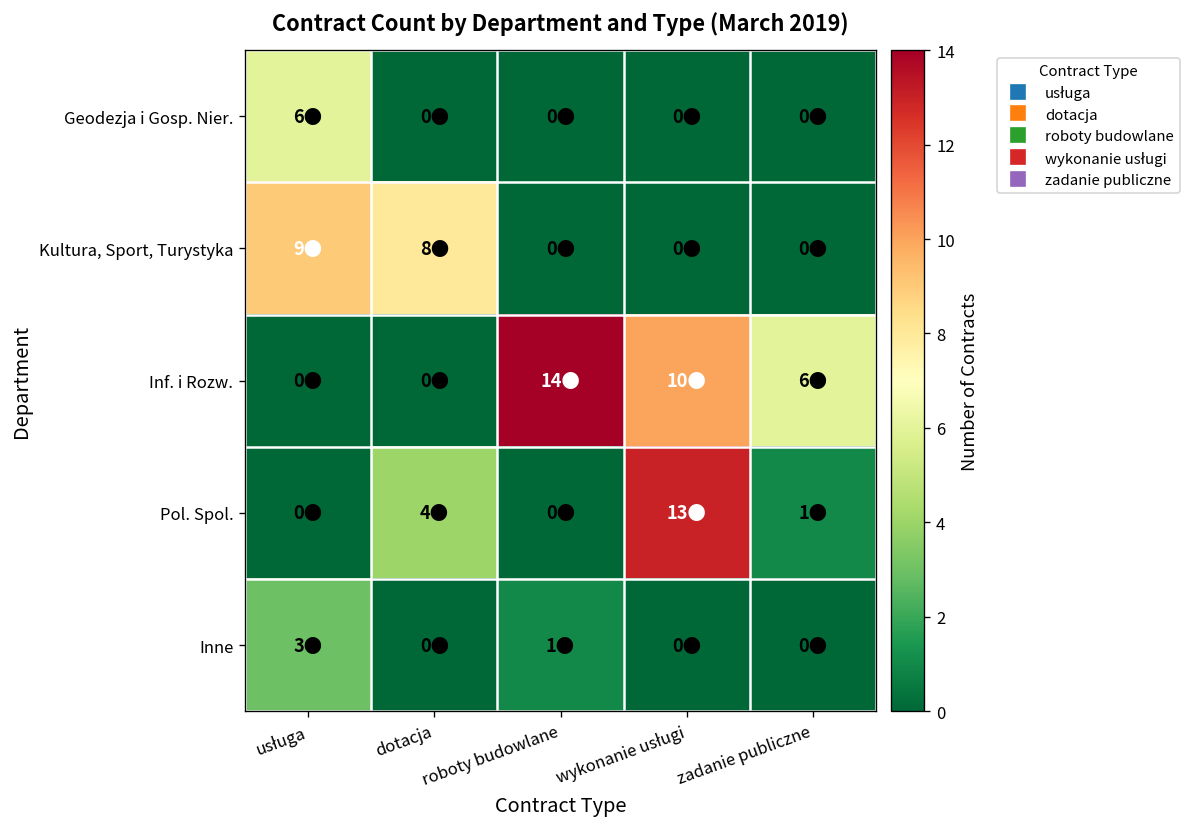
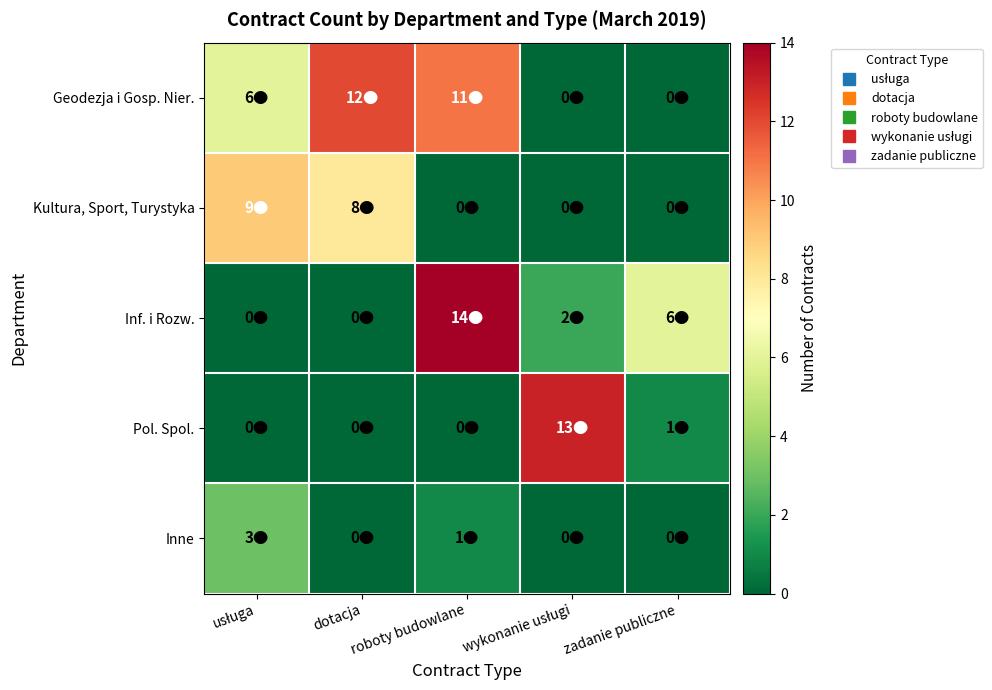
Geodezja i Gosp. Nier., dotacja: 0● -> 12●
Geodezja i Gosp. Nier., roboty budowlane: 0● -> 11●
Inf. i Rozw., wykonanie usługi: 10● -> 2●
Pol. Spol., dotacja: 4● -> 0●
